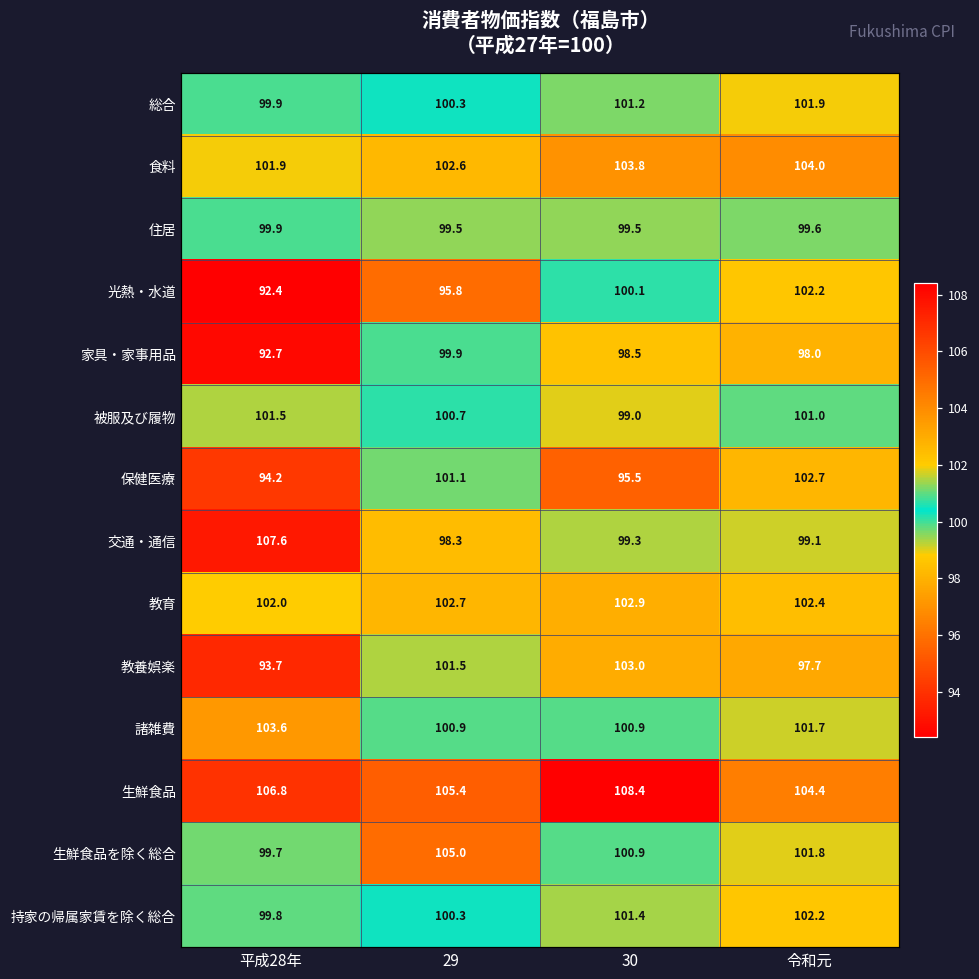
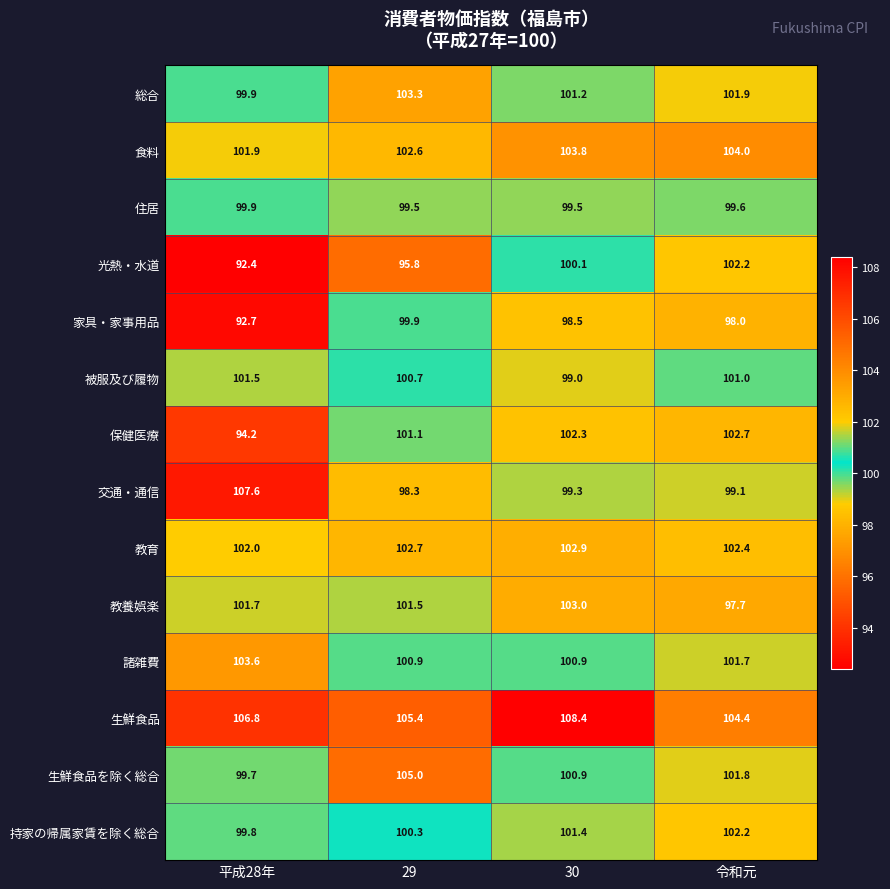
総合, 29: 100.3 -> 103.3
保健医療, 30: 95.5 -> 102.3
教養娯楽, 平成28年: 93.7 -> 101.7
